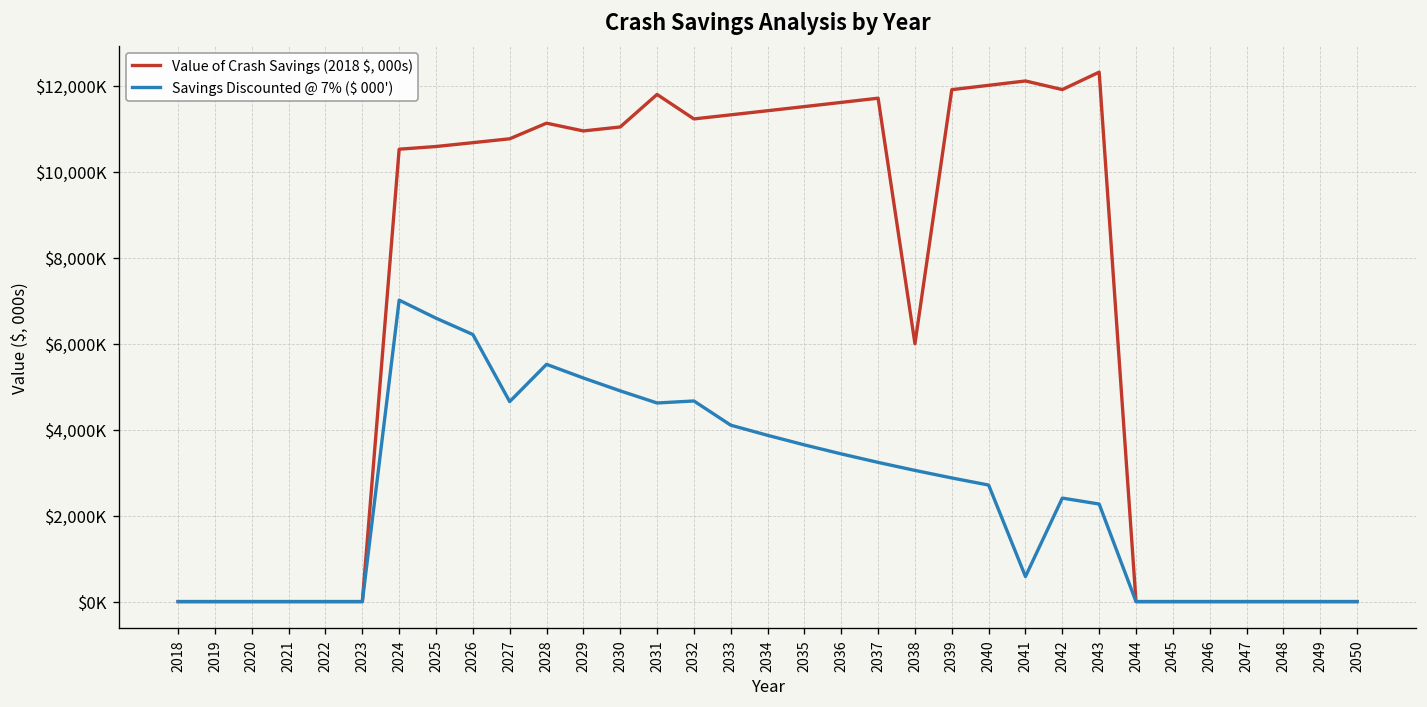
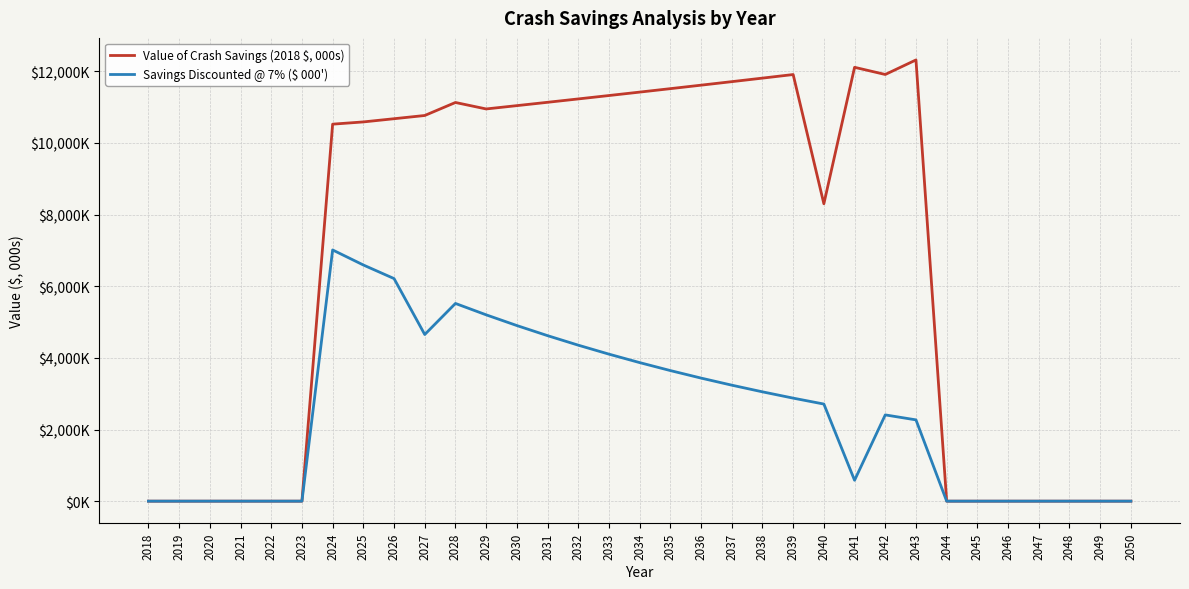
Value of Crash Savings (2018 $, 000s), 2031: $11,800,000 -> $11,100,000
Savings Discounted @ 7% ($ 000'), 2032: $4,700,000 -> $4,400,000
Value of Crash Savings (2018 $, 000s), 2038: $6,000,000 -> $11,800,000
Value of Crash Savings (2018 $, 000s), 2040: $12,000,000 -> $8,300,000
